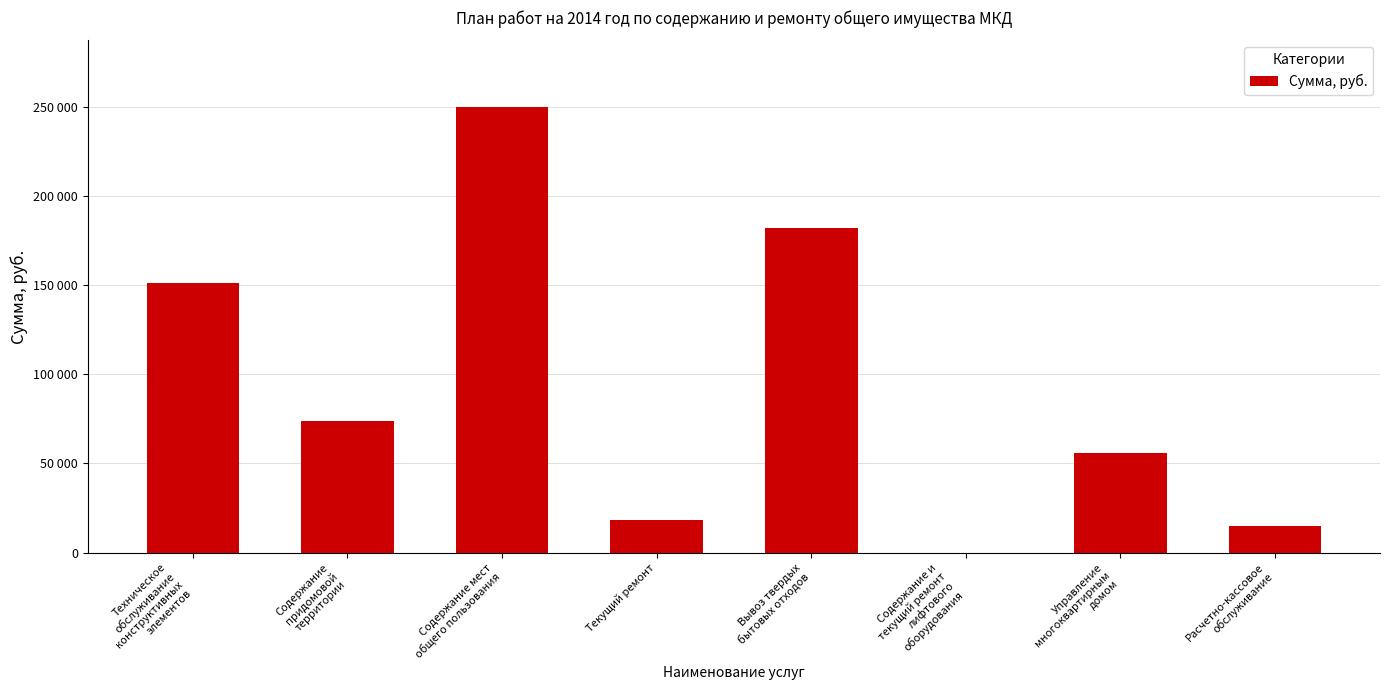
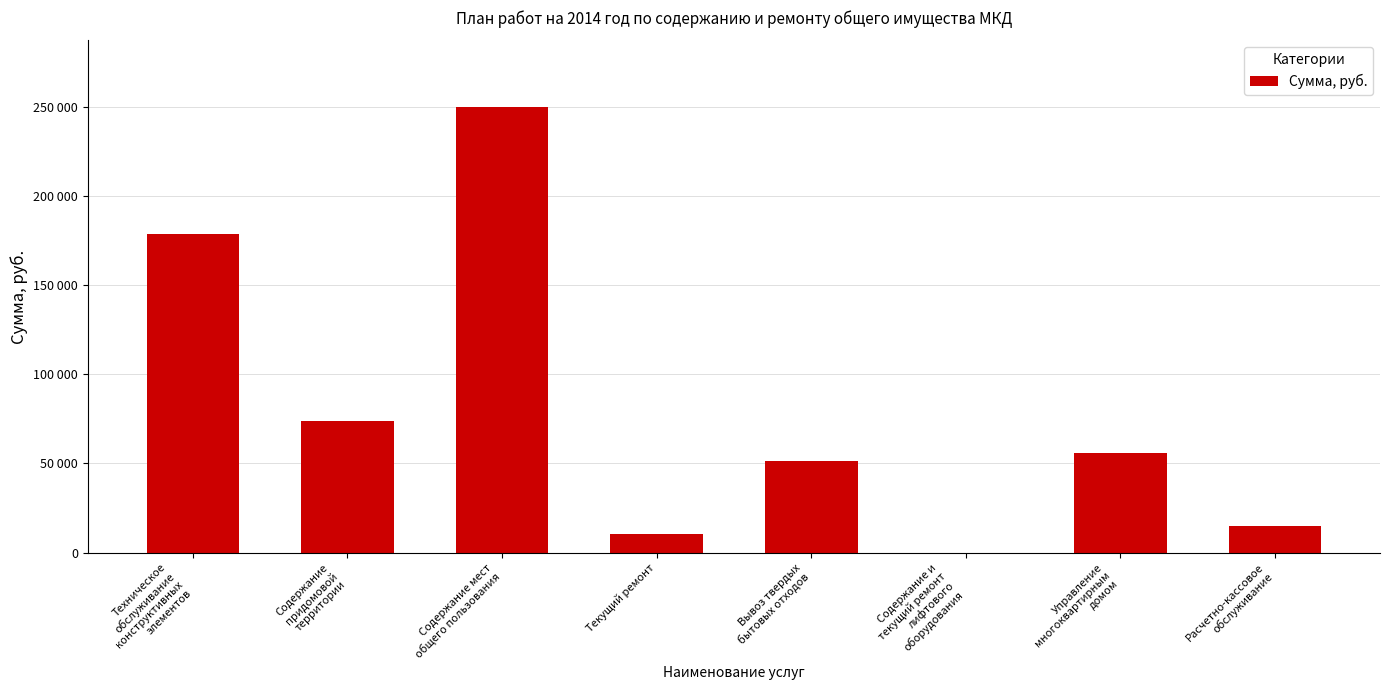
Техническое обслуживание конструктивных элементов: 151000 -> 179000
Текущий ремонт: 18000 -> 10000
Вывоз твердых бытовых отходов: 182000 -> 52000
